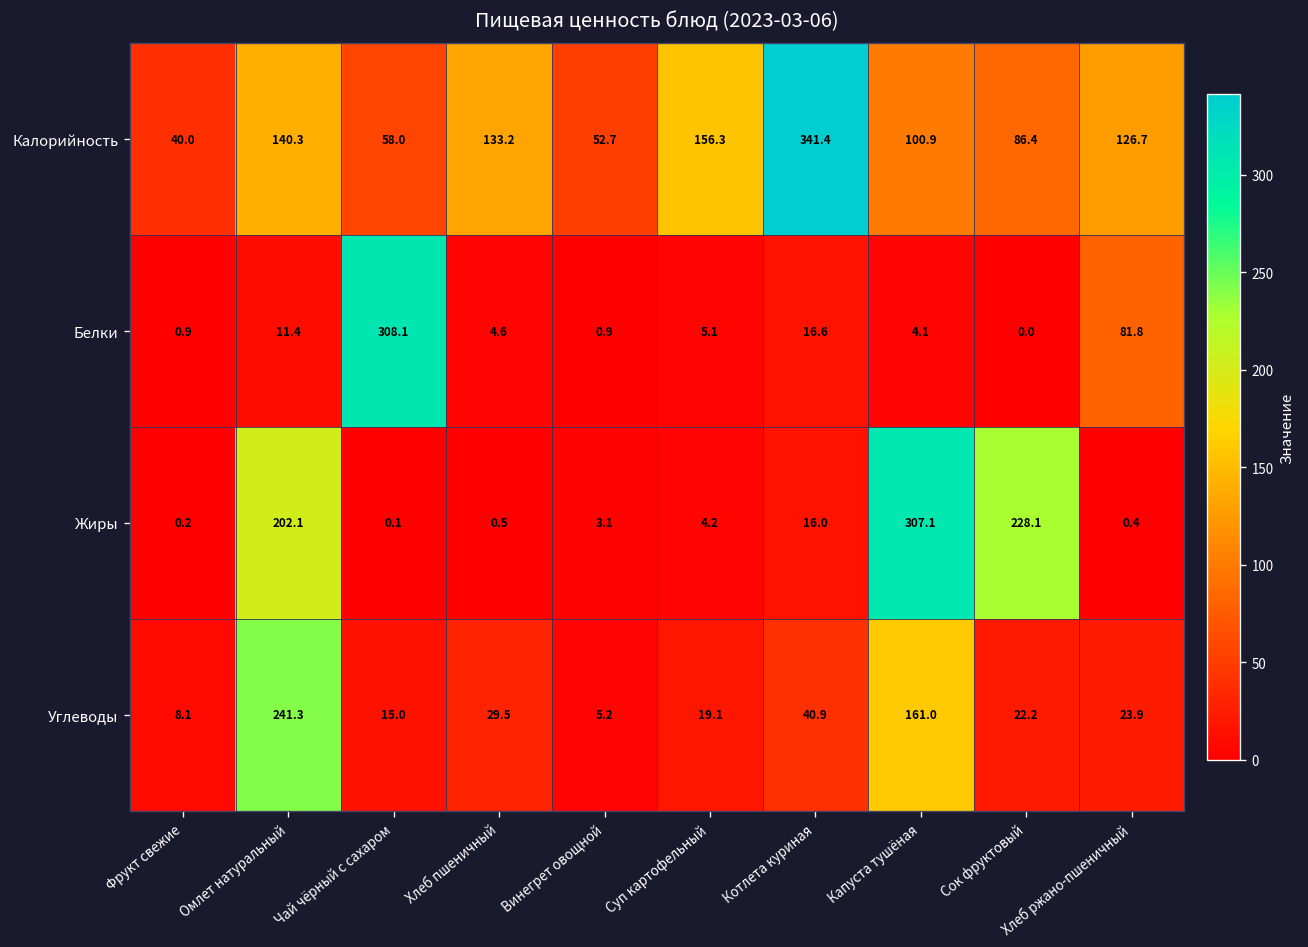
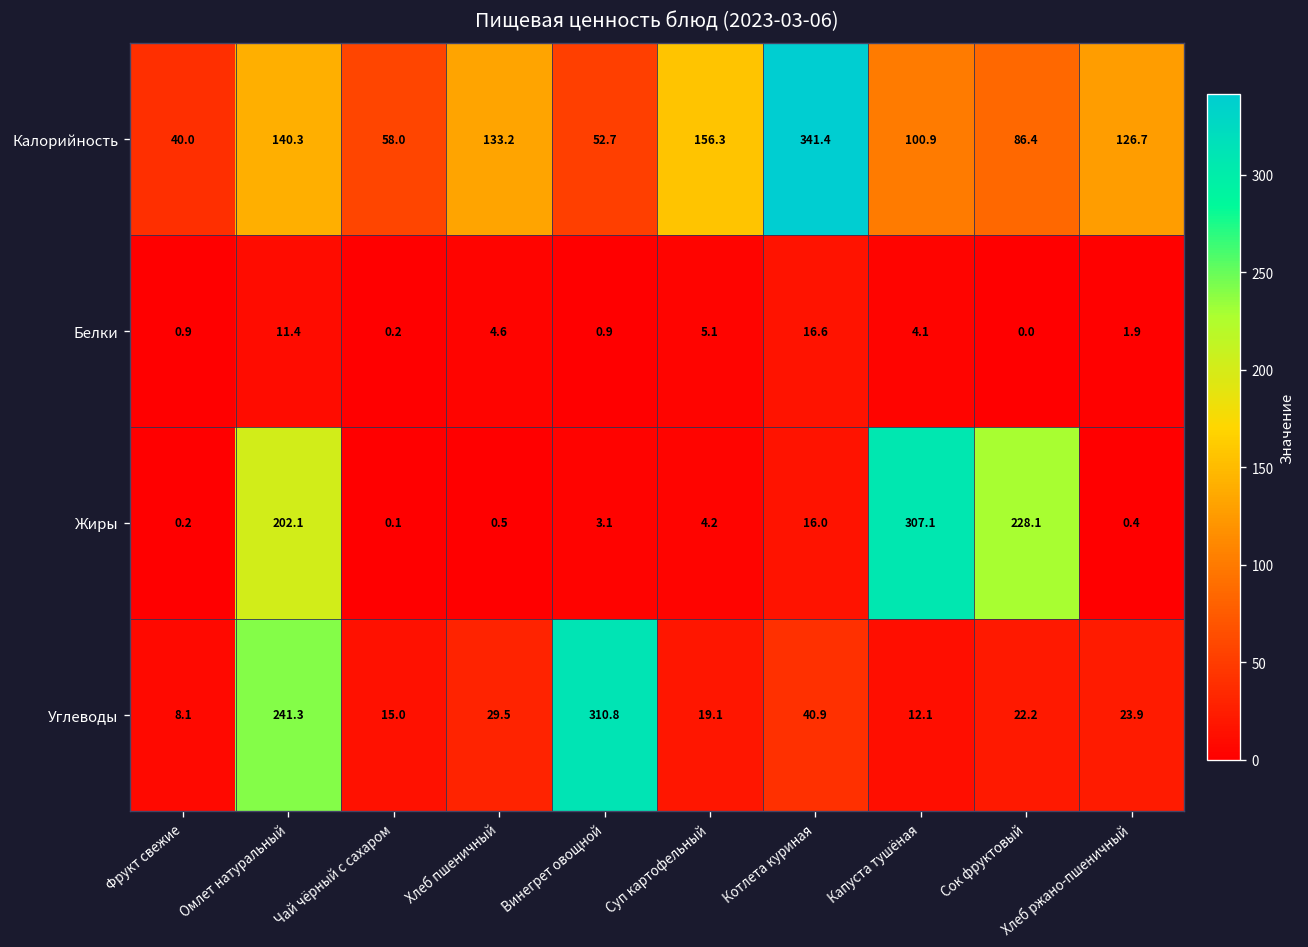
Белки, Чай чёрный с сахаром: 308.1 -> 0.2
Белки, Хлеб ржано-пшеничный: 81.8 -> 1.9
Углеводы, Винегрет овощной: 5.2 -> 310.8
Углеводы, Капуста тушёная: 161.0 -> 12.1
